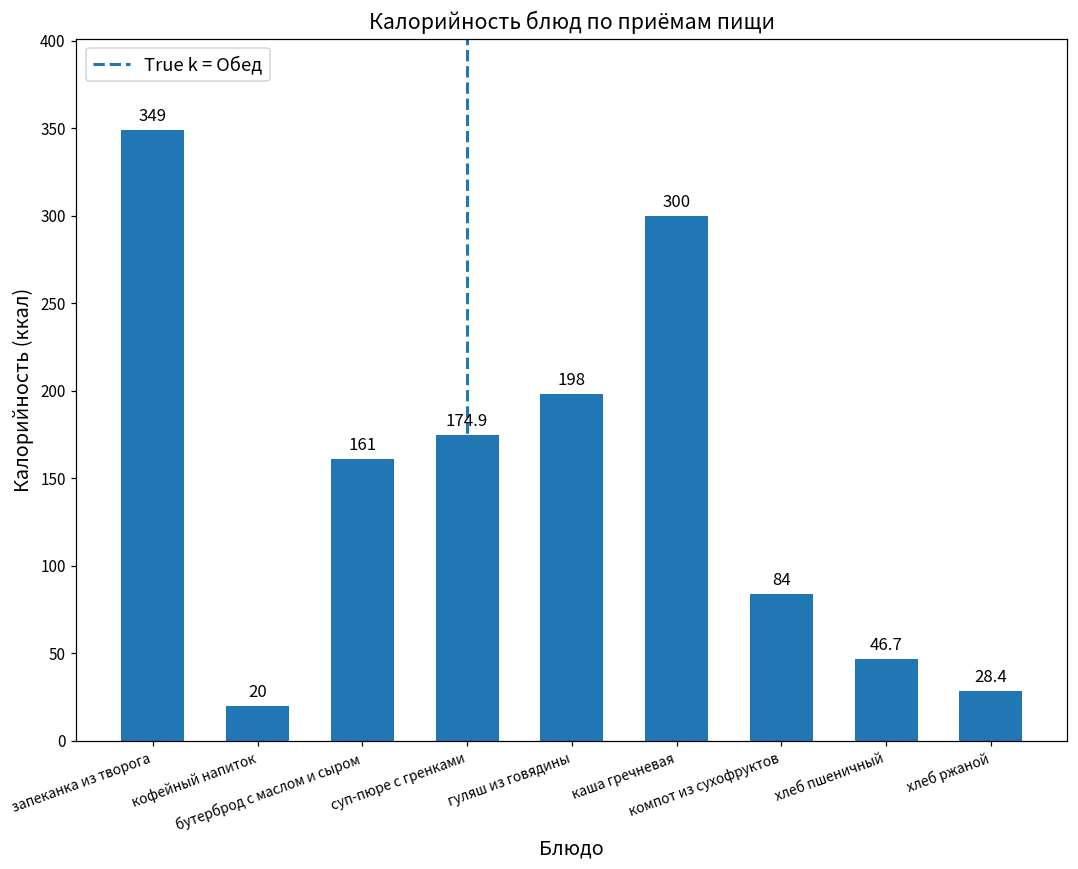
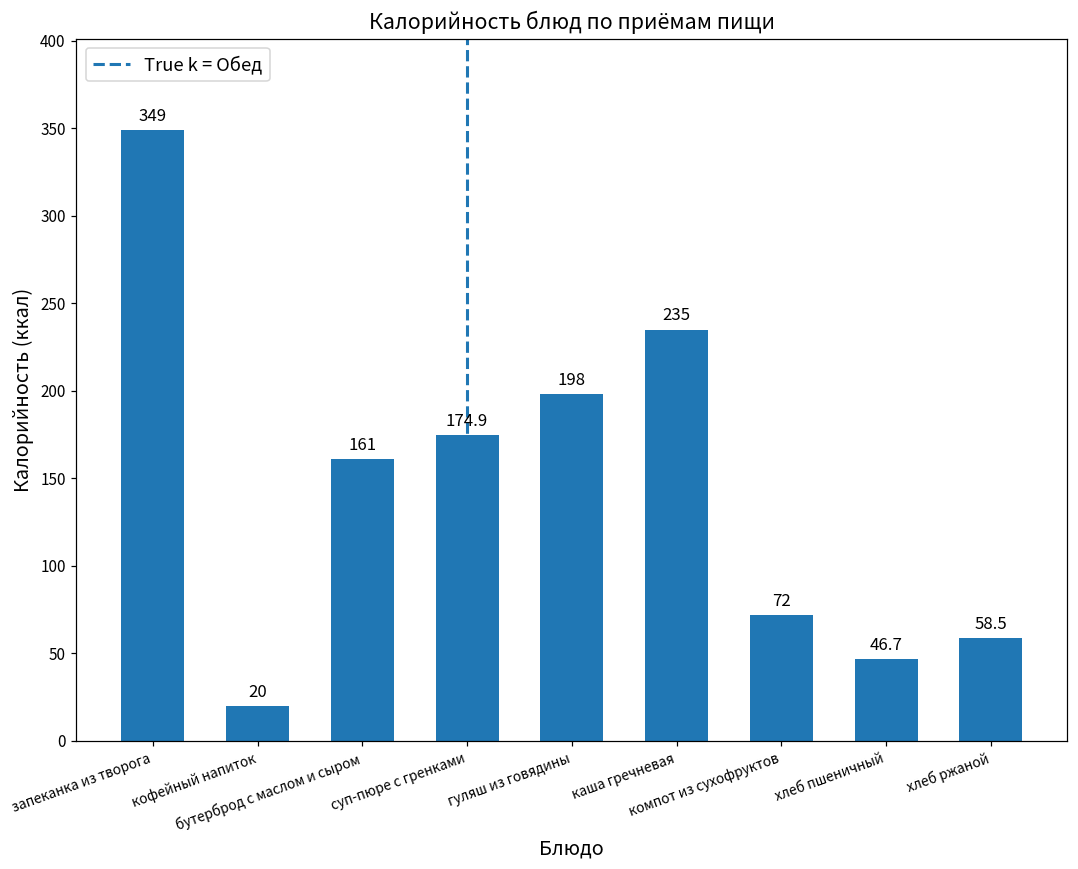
каша гречневая: 300 -> 235
компот из сухофруктов: 84 -> 72
хлеб ржаной: 28.4 -> 58.5
